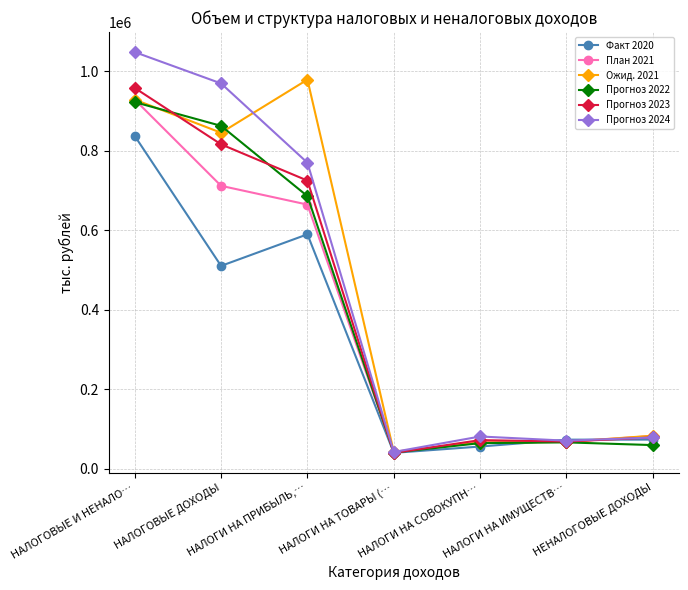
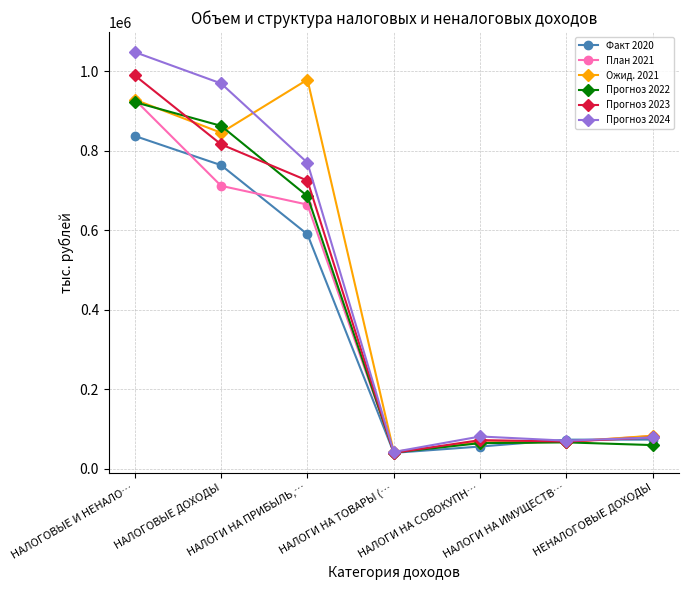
Прогноз 2023, НАЛОГОВЫЕ И НЕНАЛО…: 960000 -> 990000
Факт 2020, НАЛОГОВЫЕ ДОХОДЫ: 510000 -> 760000
